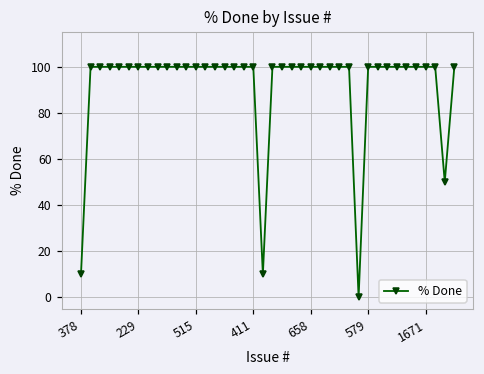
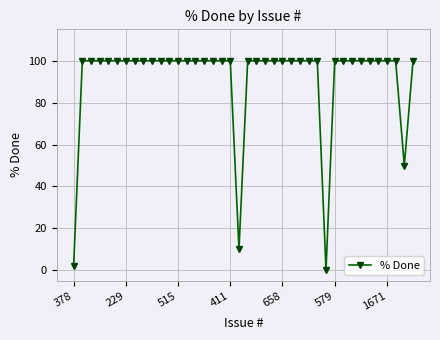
378: 10 -> 2
